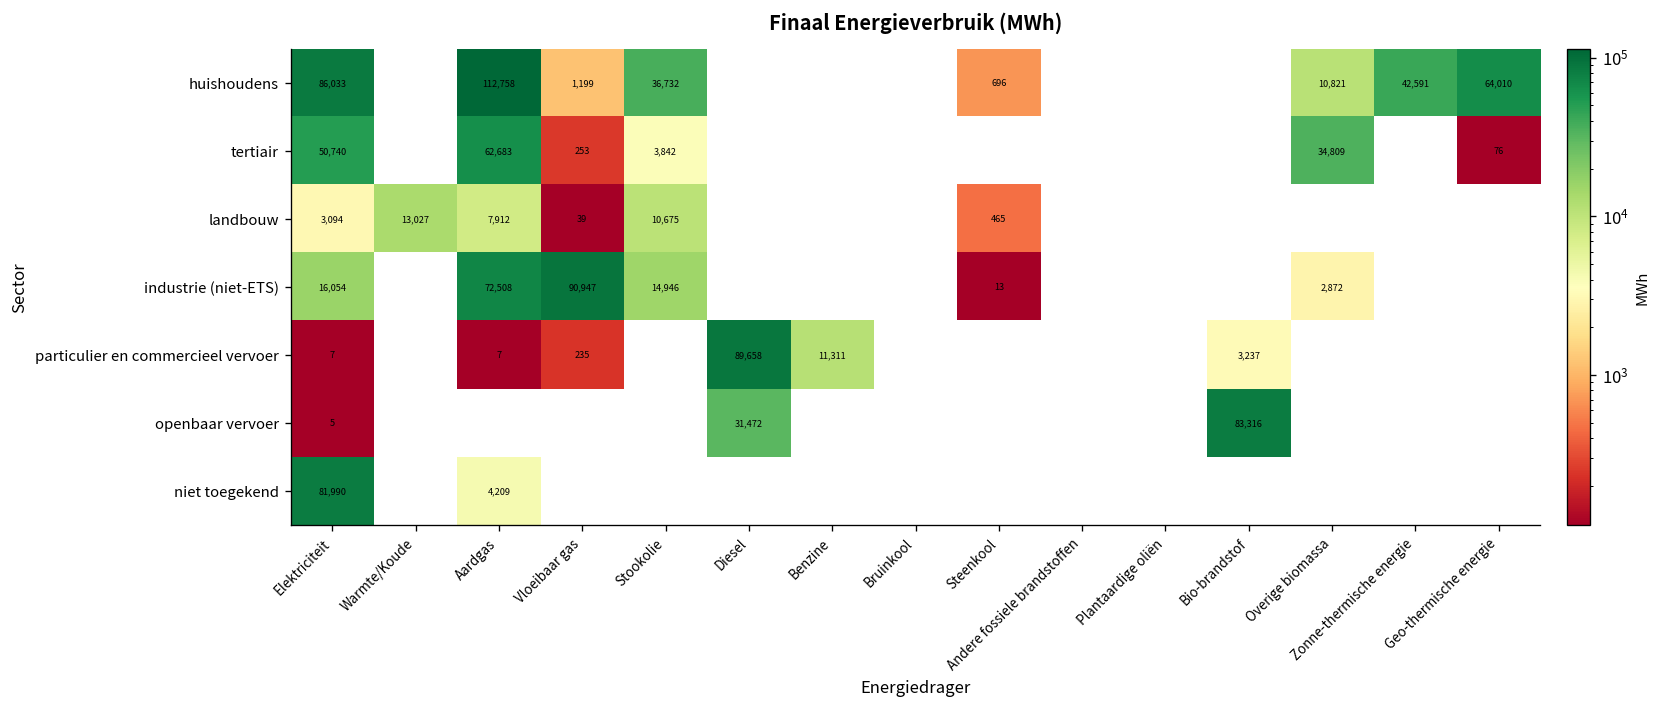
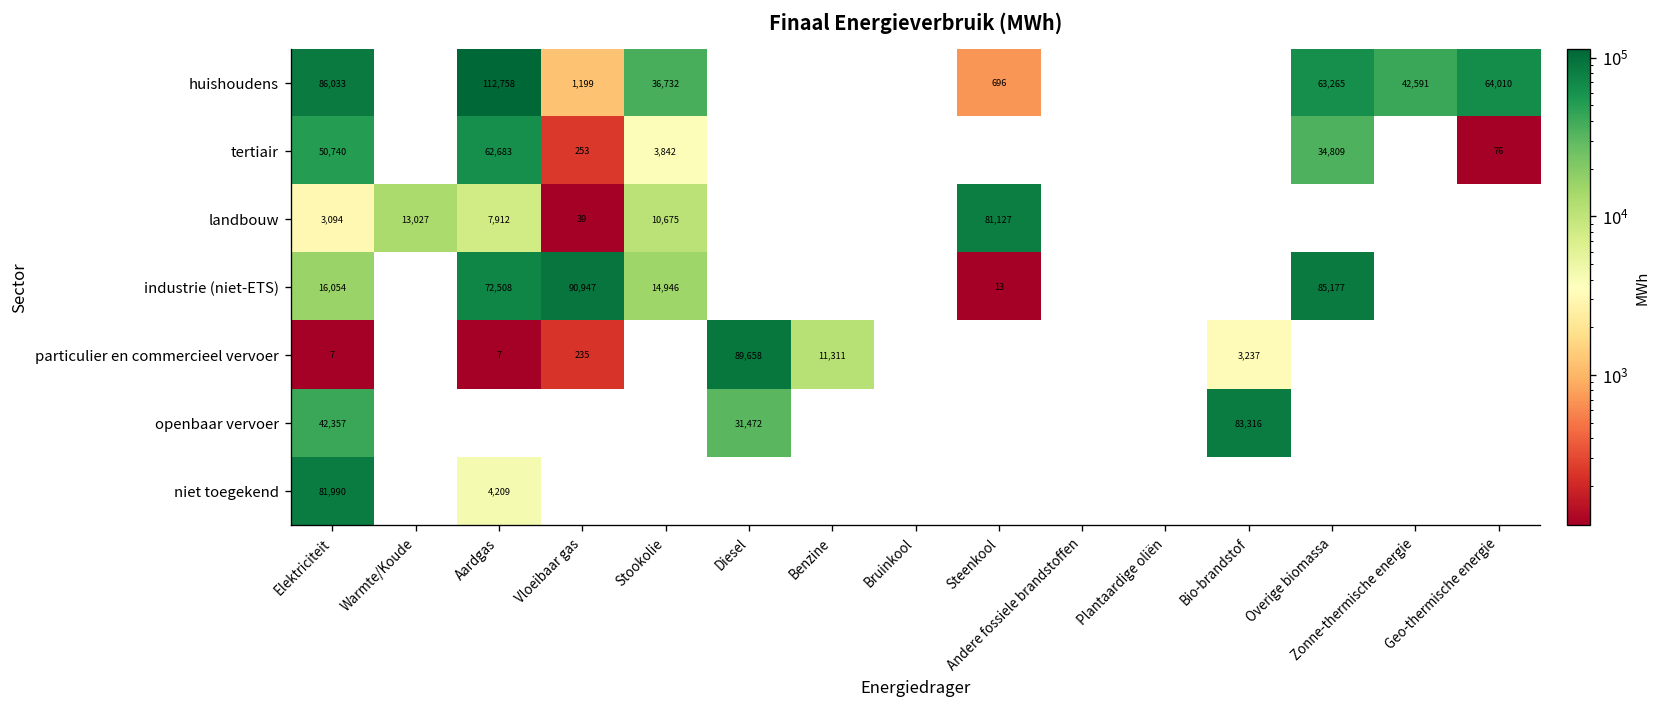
huishoudens, Overige biomassa: 10,821 -> 63,265
landbouw, Steenkool: 465 -> 81,127
industrie (niet-ETS), Overige biomassa: 2,872 -> 85,177
openbaar vervoer, Elektriciteit: 5 -> 42,357
